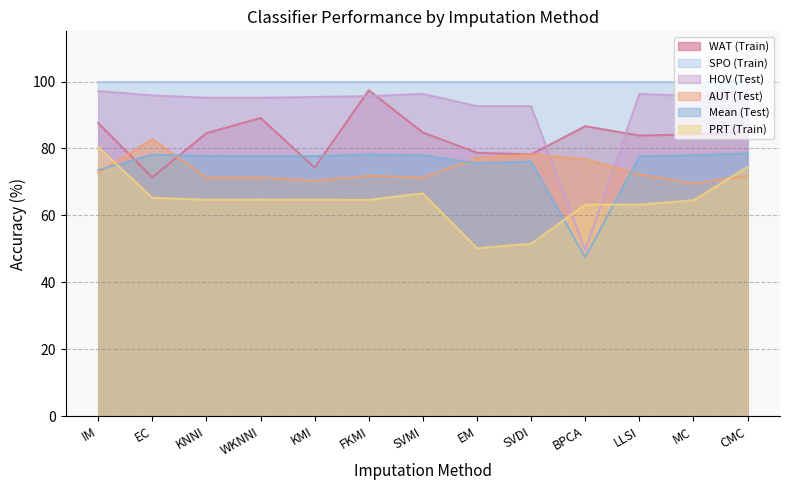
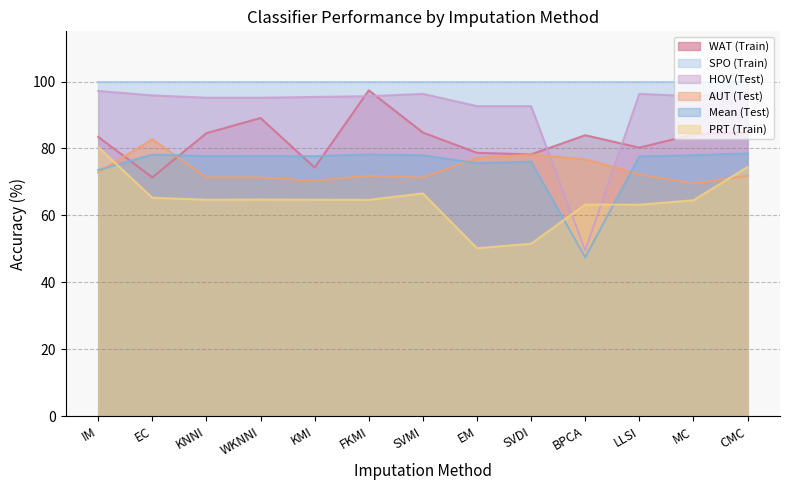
WAT (Train), IM: 88 -> 83
WAT (Train), BPCA: 87 -> 84
WAT (Train), LLSI: 84 -> 80
